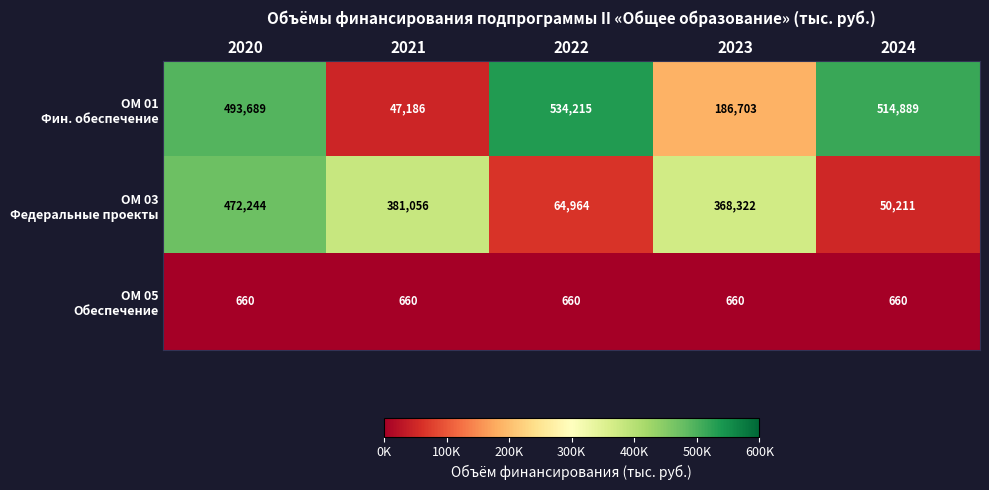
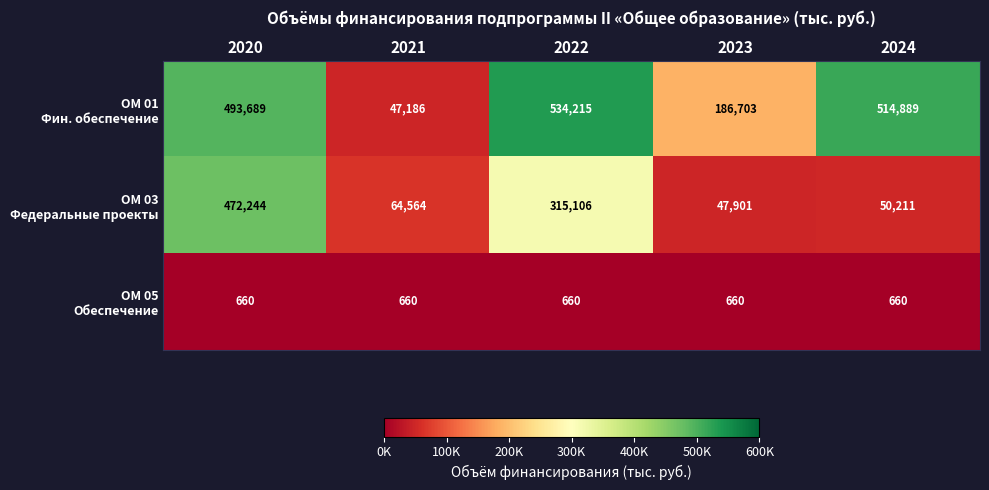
ОМ 03 Федеральные проекты, 2021: 381,056 -> 64,564
ОМ 03 Федеральные проекты, 2022: 64,964 -> 315,106
ОМ 03 Федеральные проекты, 2023: 368,322 -> 47,901
